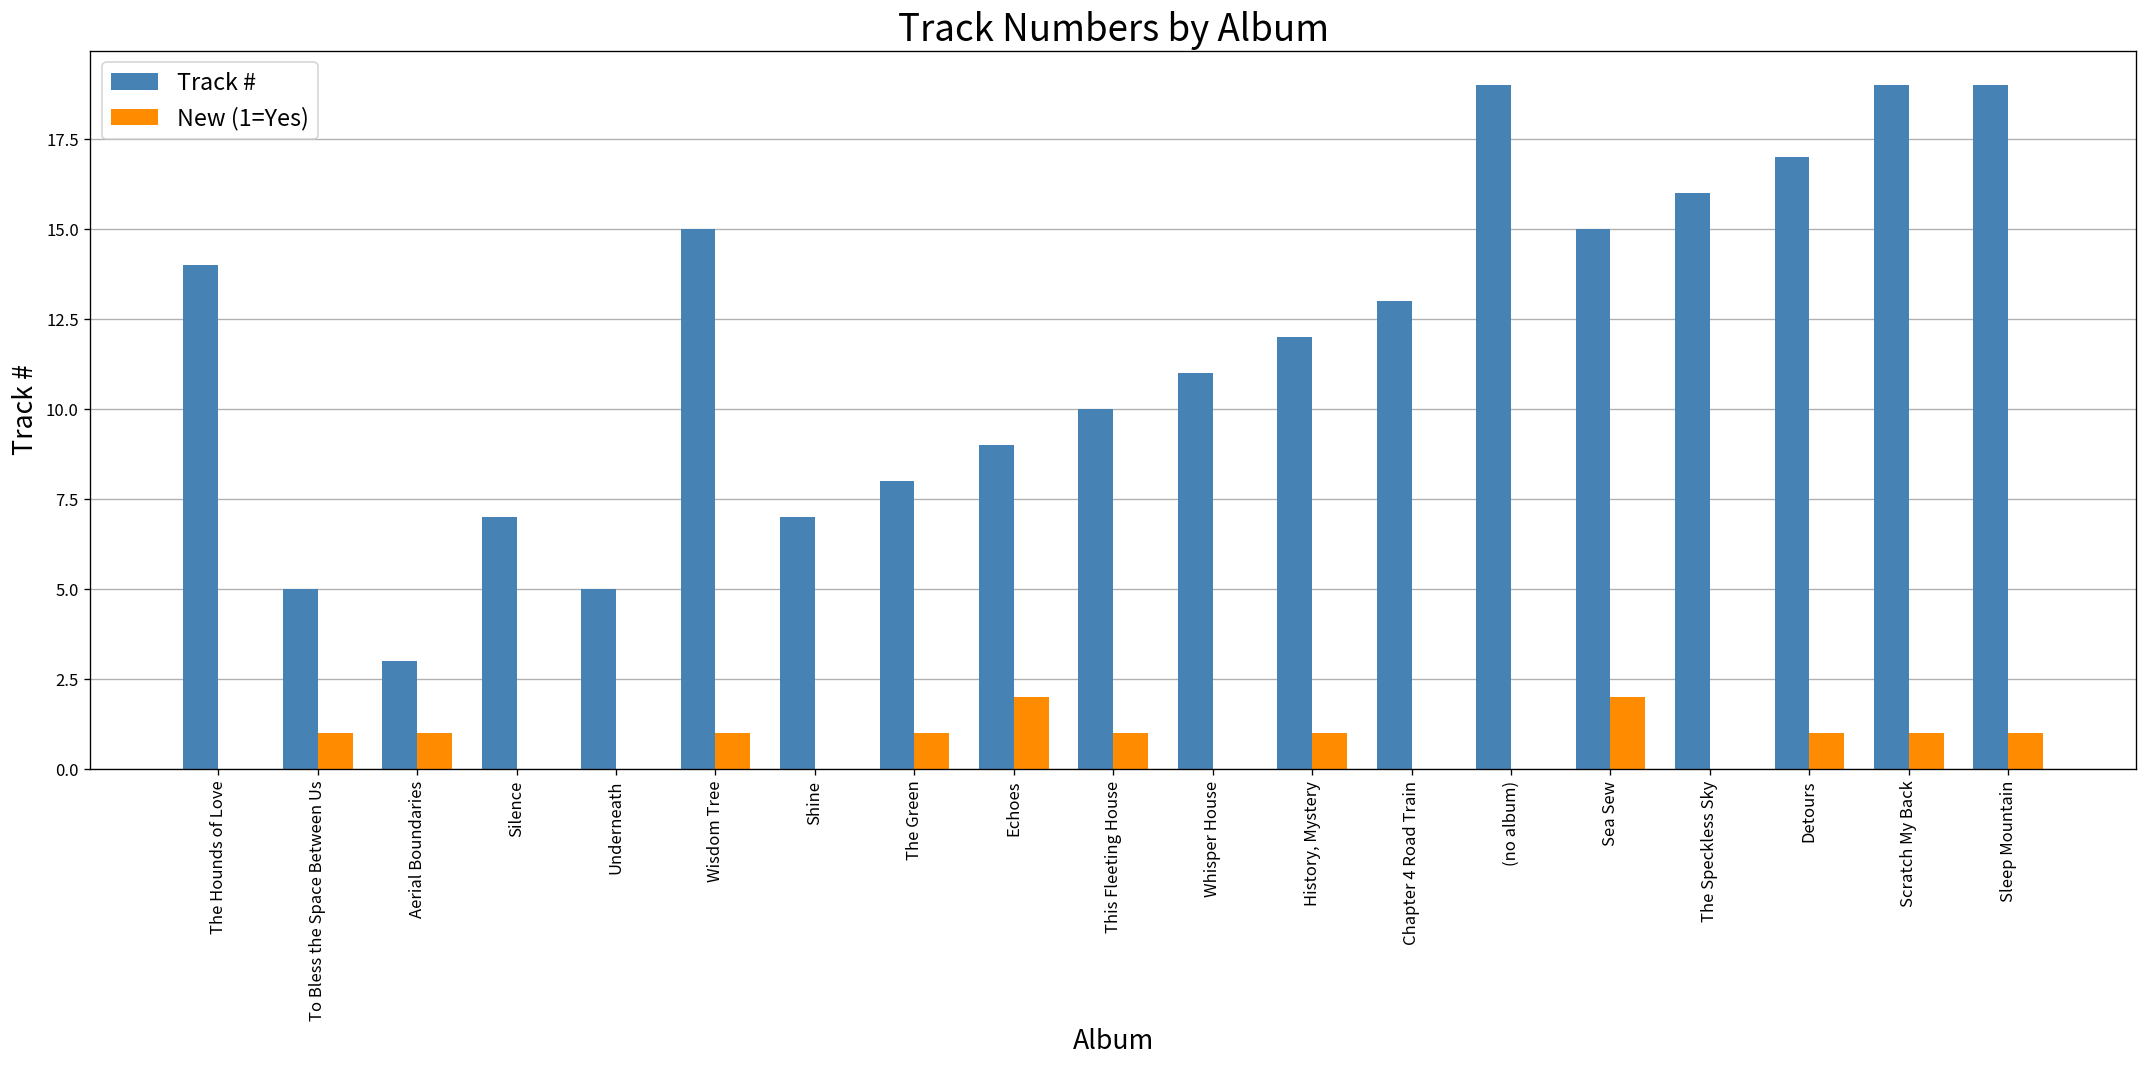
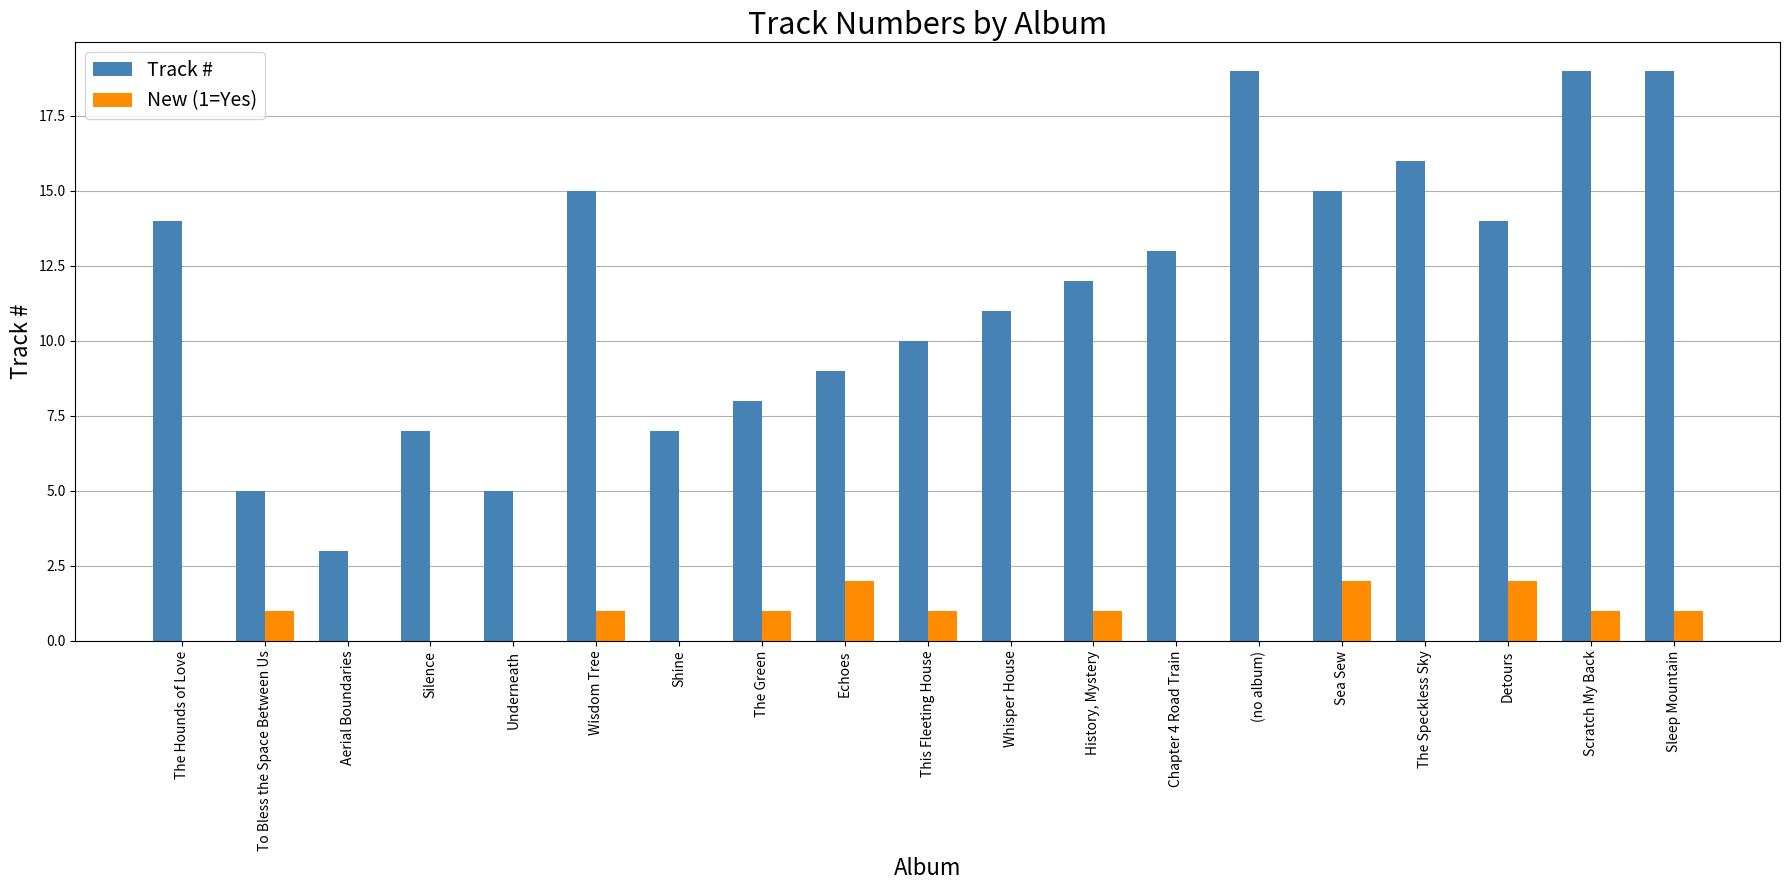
New (1=Yes), Aerial Boundaries: 1 -> 0
Track #, Detours: 17 -> 14
New (1=Yes), Detours: 1 -> 2
